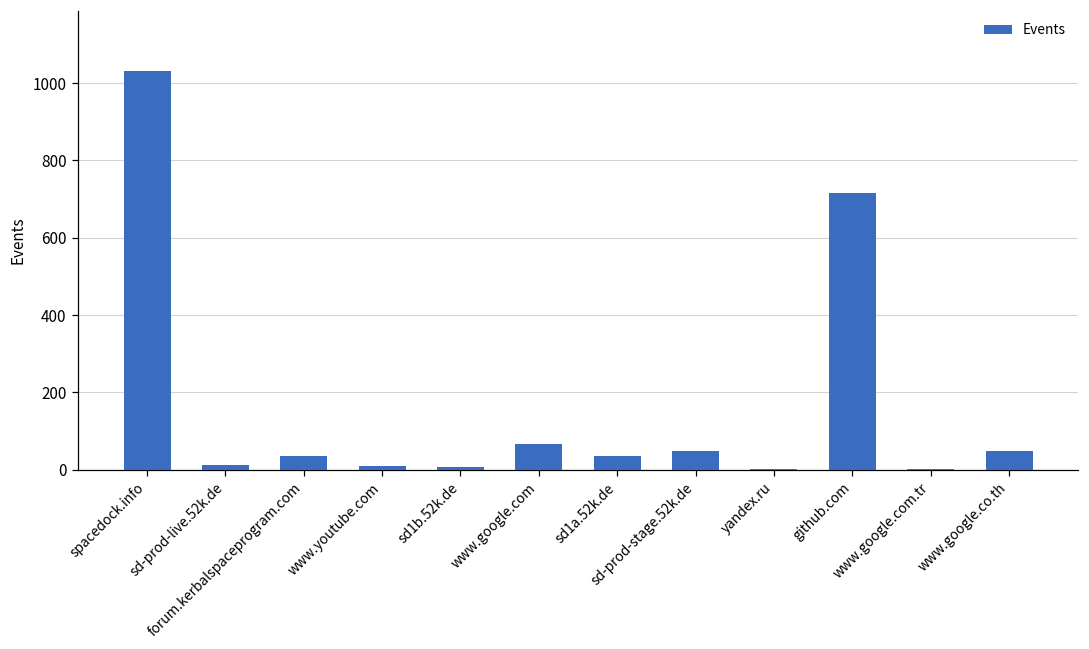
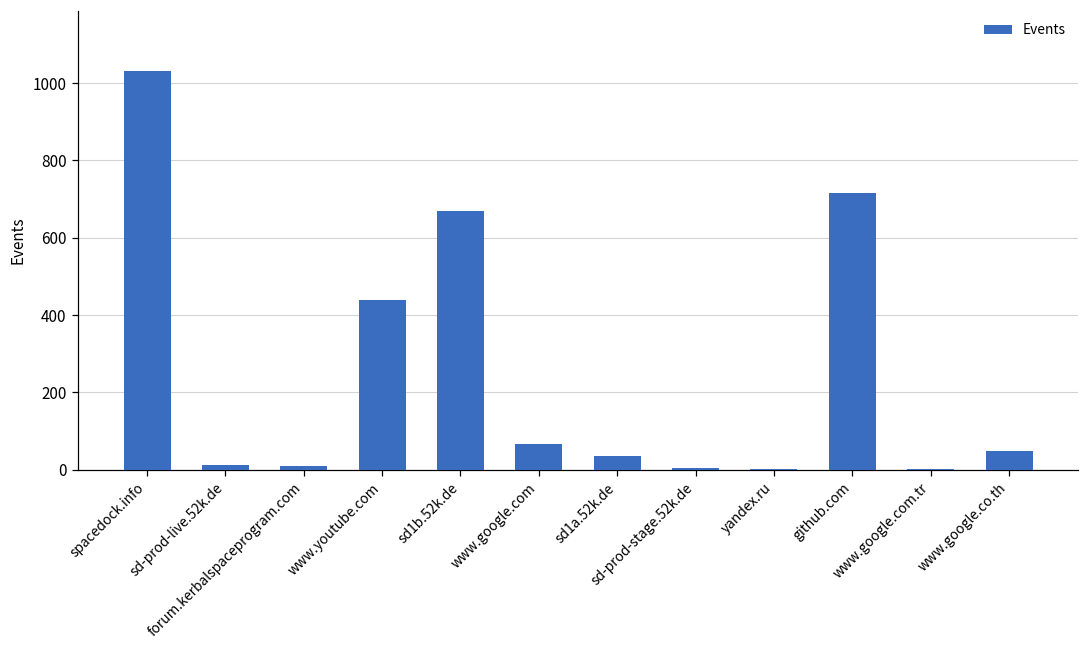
forum.kerbalspaceprogram.com: 40 -> 10
www.youtube.com: 10 -> 440
sd1b.52k.de: 10 -> 670
sd-prod-stage.52k.de: 50 -> 0
